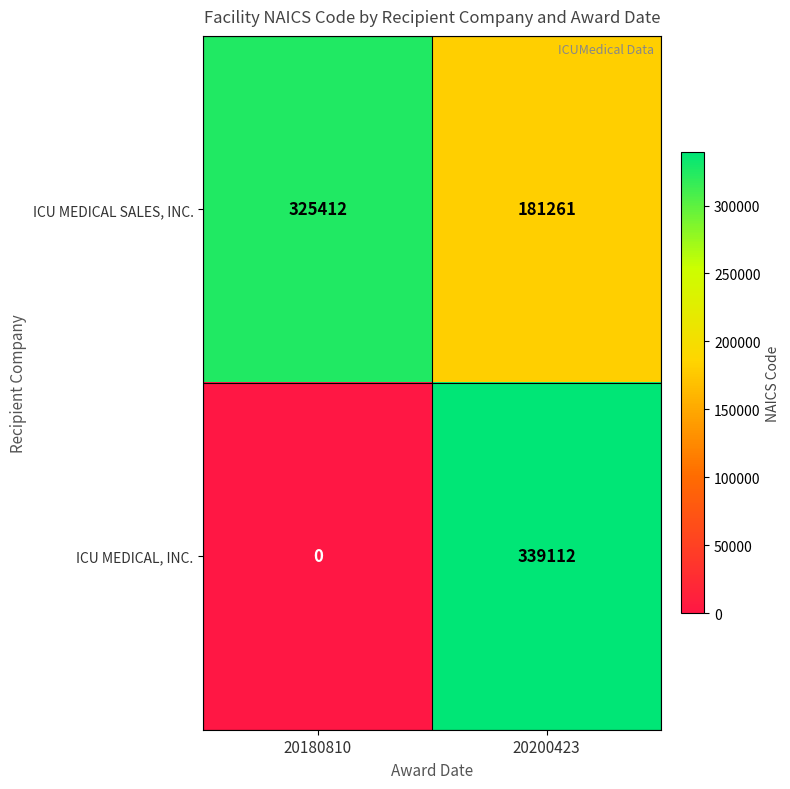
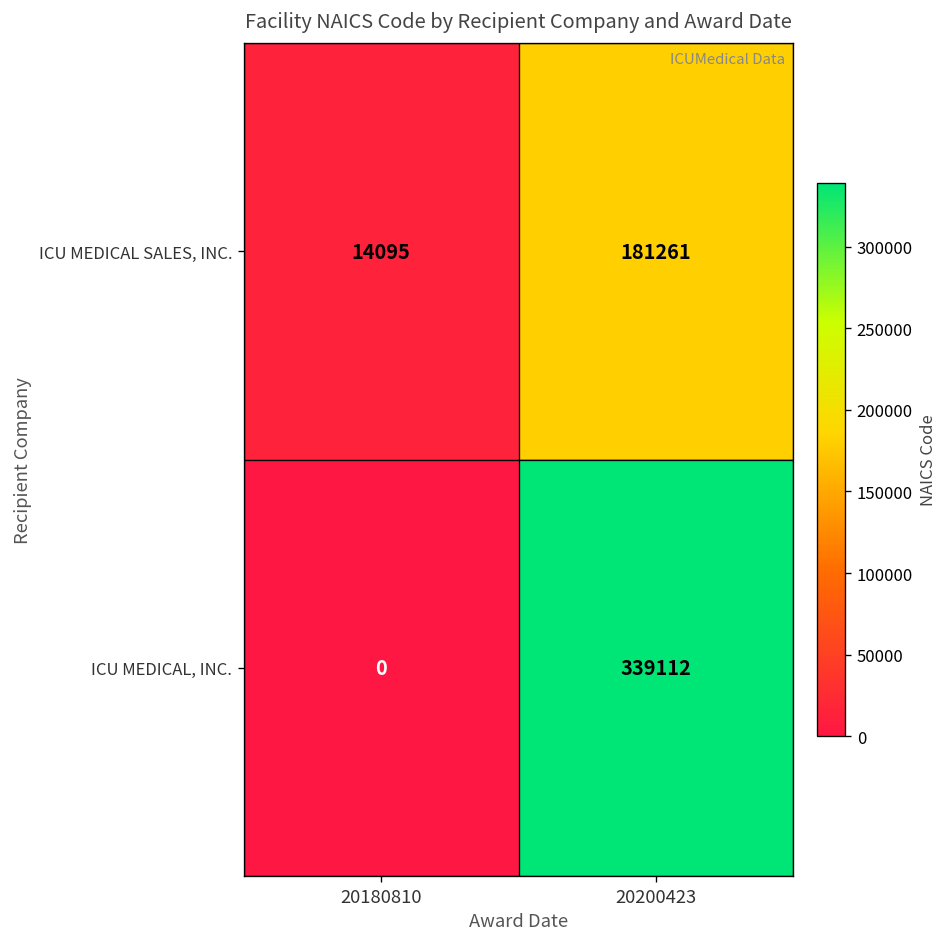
ICU MEDICAL SALES, INC., 20180810: 325412 -> 14095
